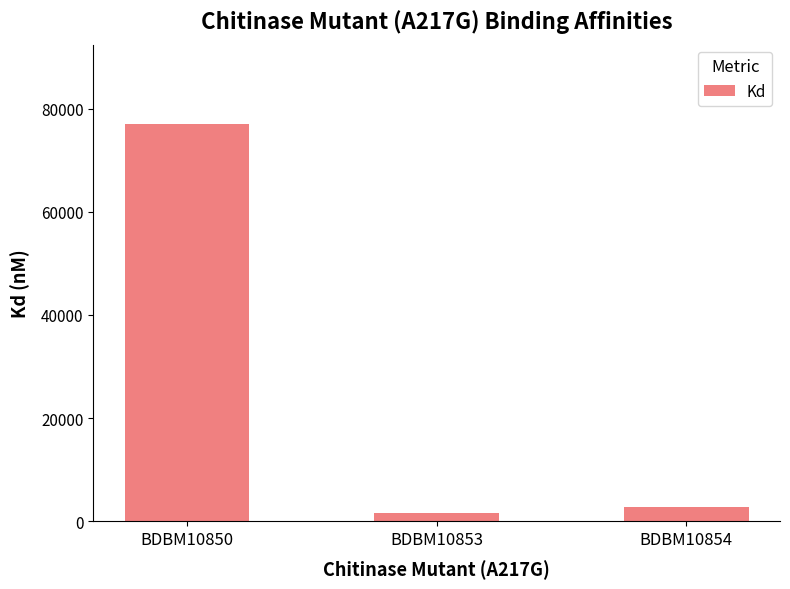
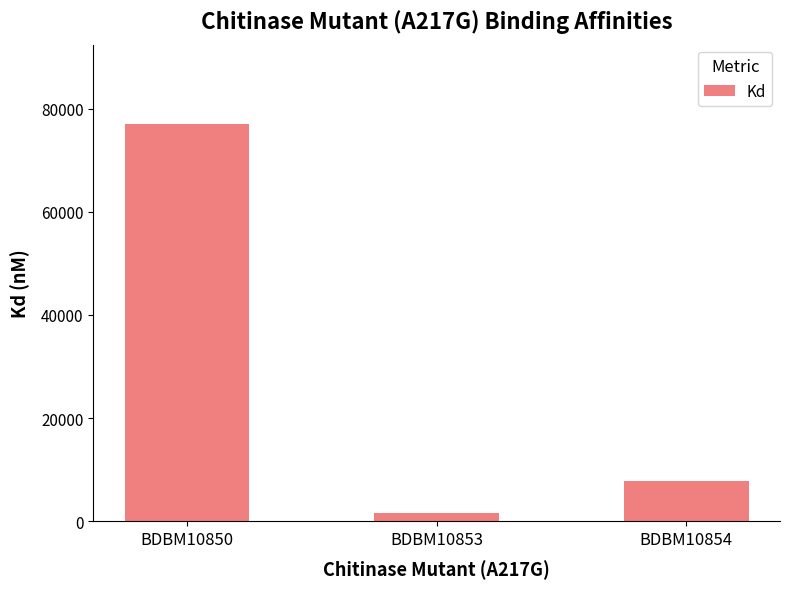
BDBM10854: 3000 -> 8000
